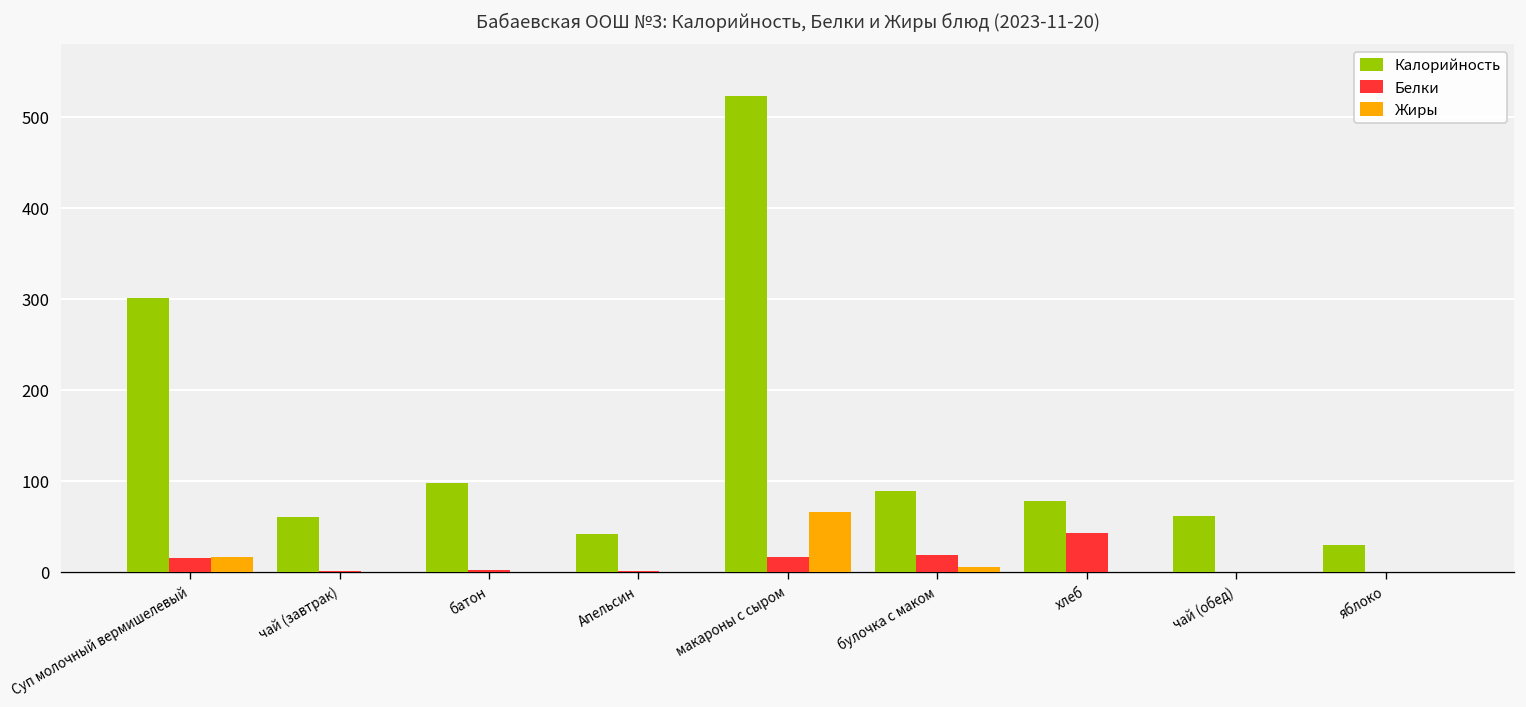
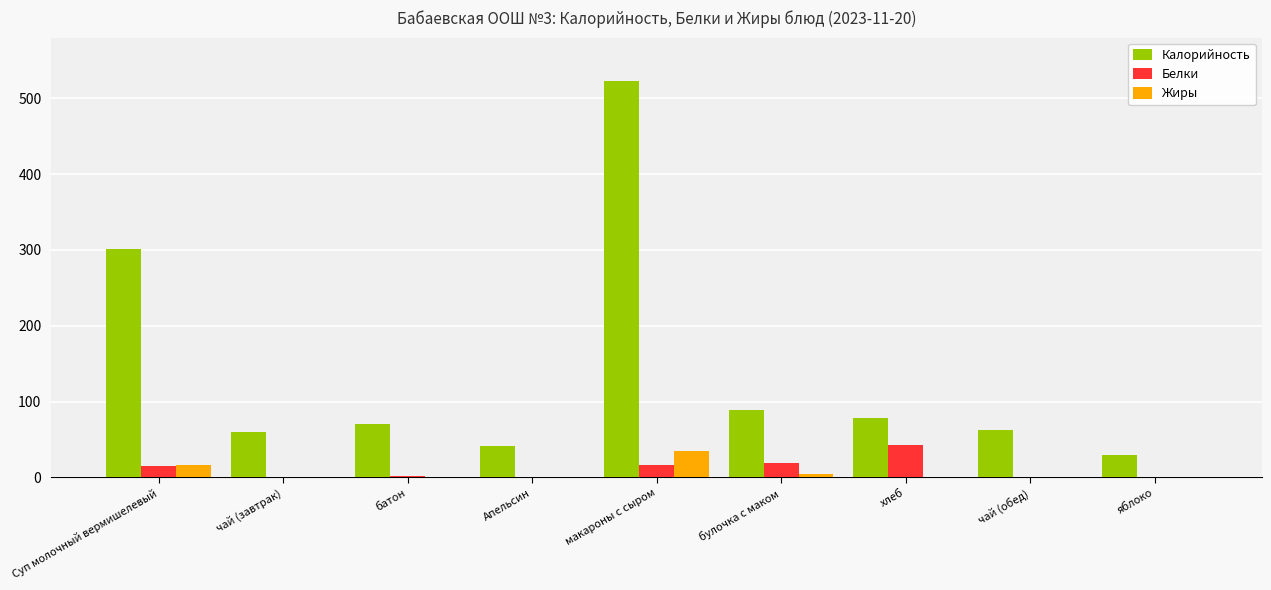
Калорийность, батон: 100 -> 70
Жиры, макароны с сыром: 70 -> 40
